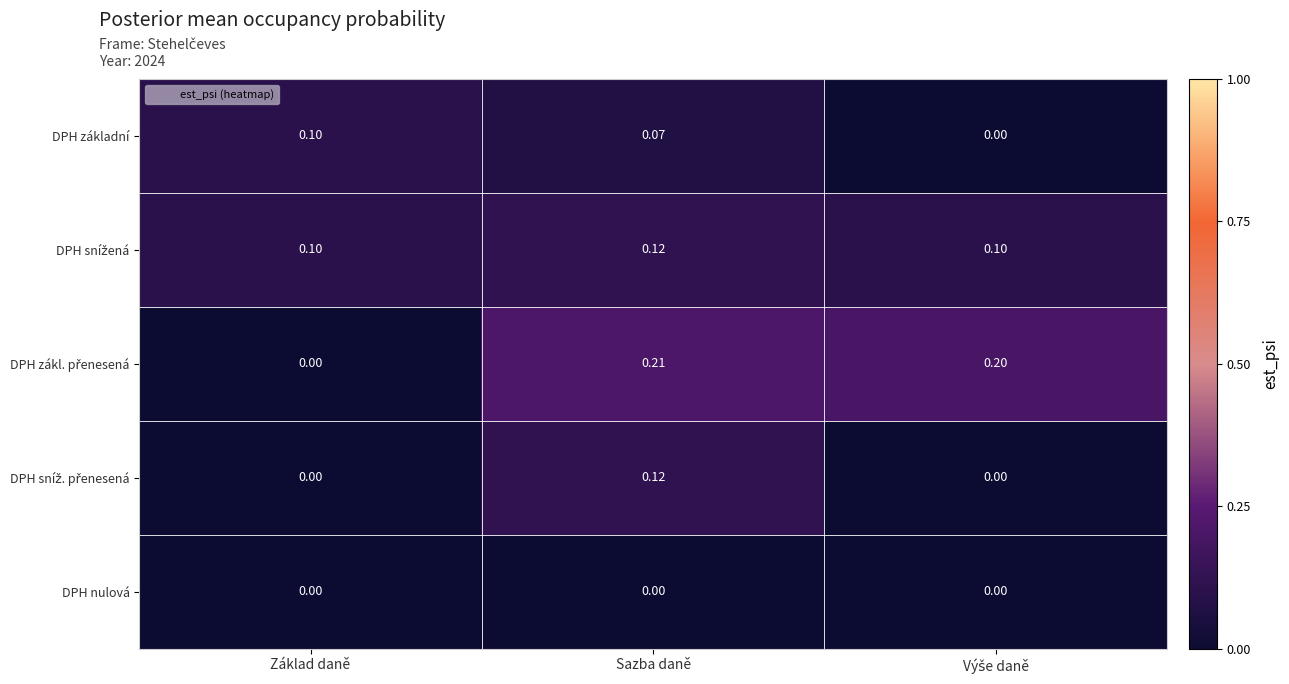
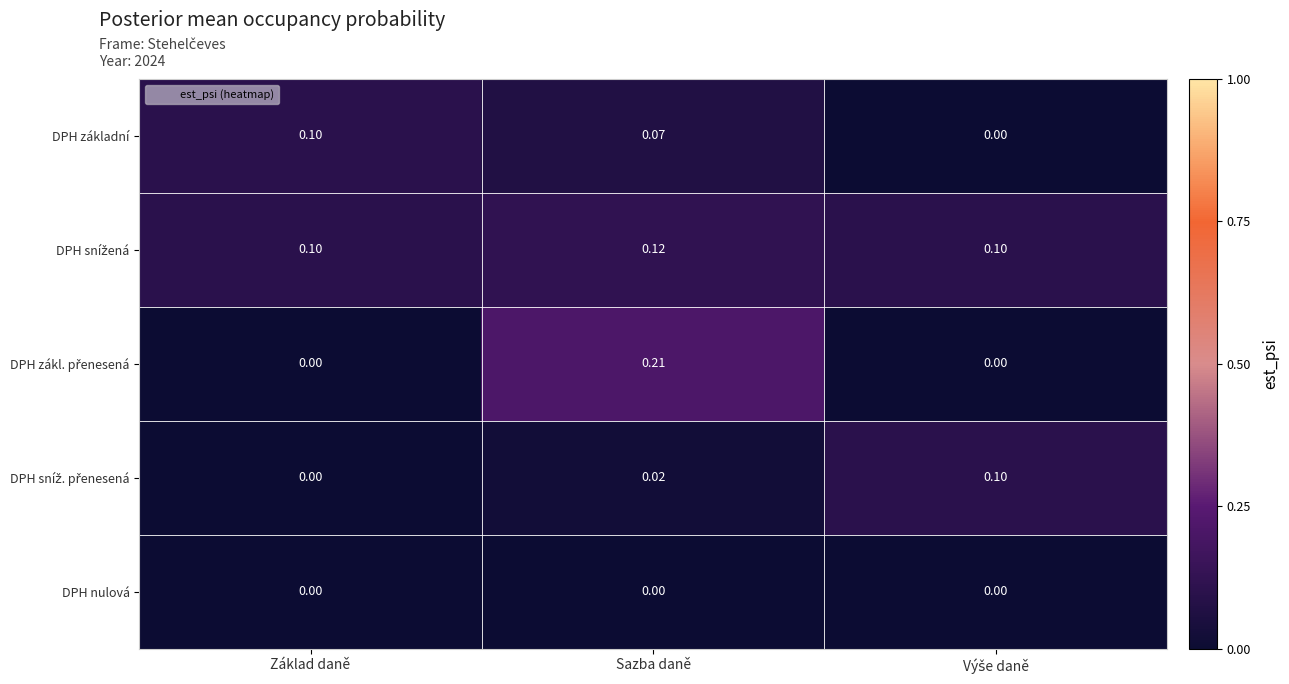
DPH zákl. přenesená, Výše daně: 0.20 -> 0.00
DPH sníž. přenesená, Sazba daně: 0.12 -> 0.02
DPH sníž. přenesená, Výše daně: 0.00 -> 0.10
